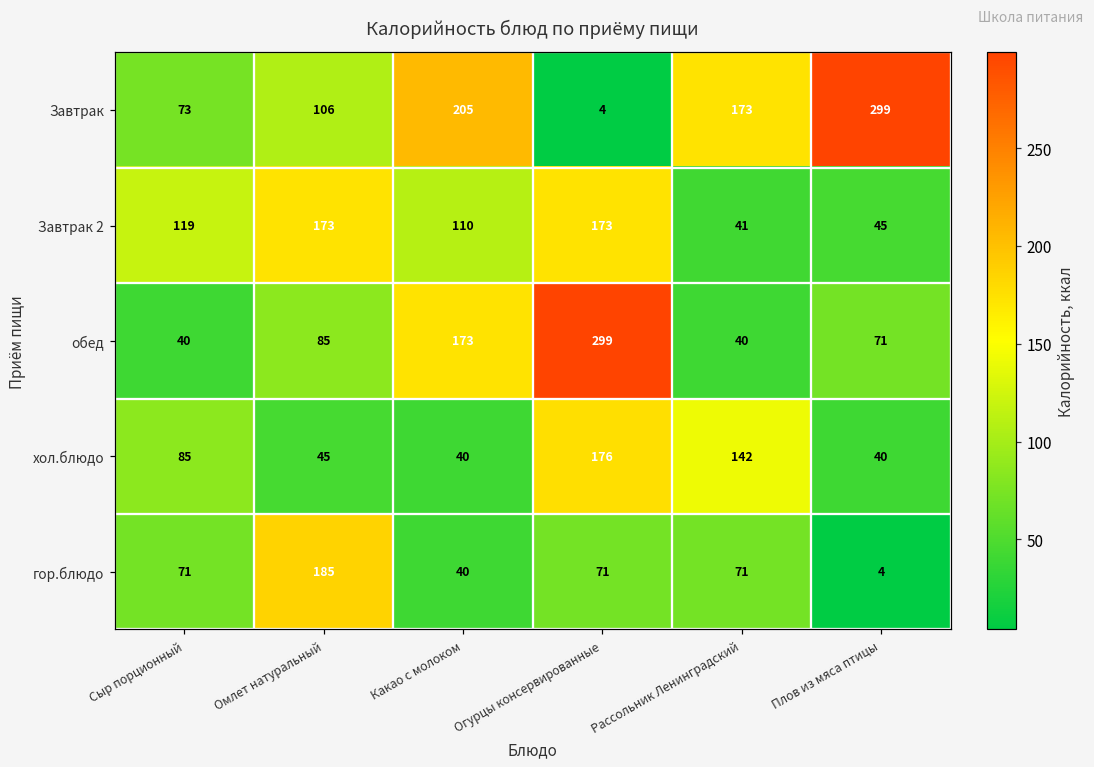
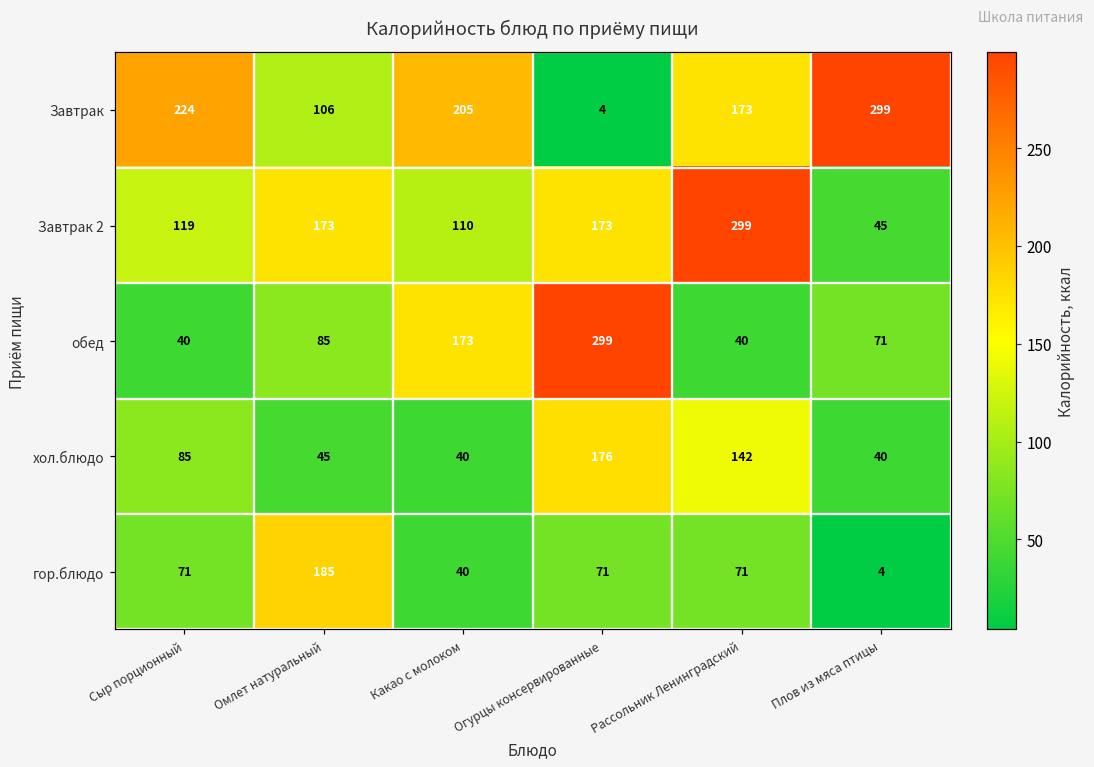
Завтрак, Сыр порционный: 73 -> 224
Завтрак 2, Рассольник Ленинградский: 41 -> 299
